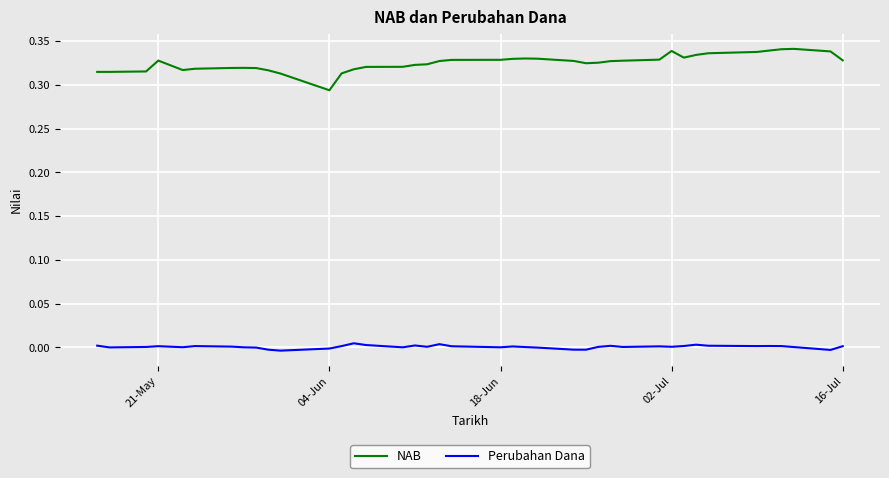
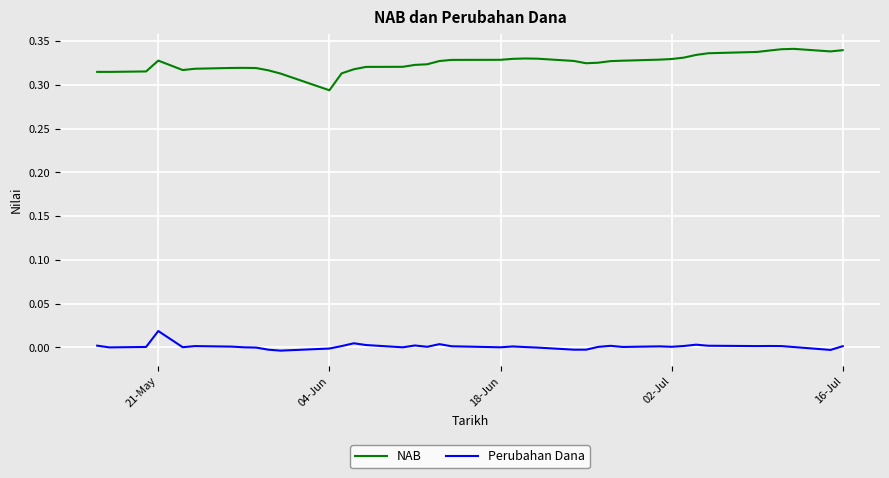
Perubahan Dana, 21-May: 0.00 -> 0.02
NAB, 02-Jul: 0.34 -> 0.33
NAB, 16-Jul: 0.33 -> 0.34
